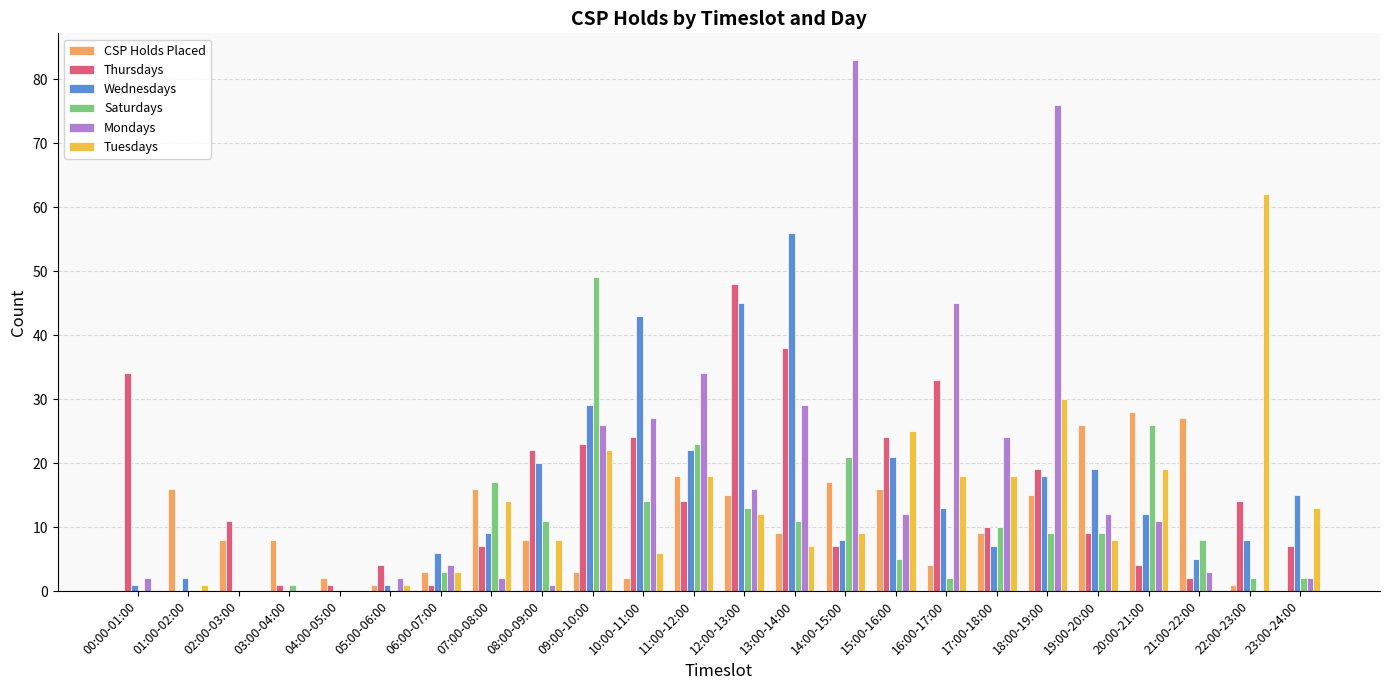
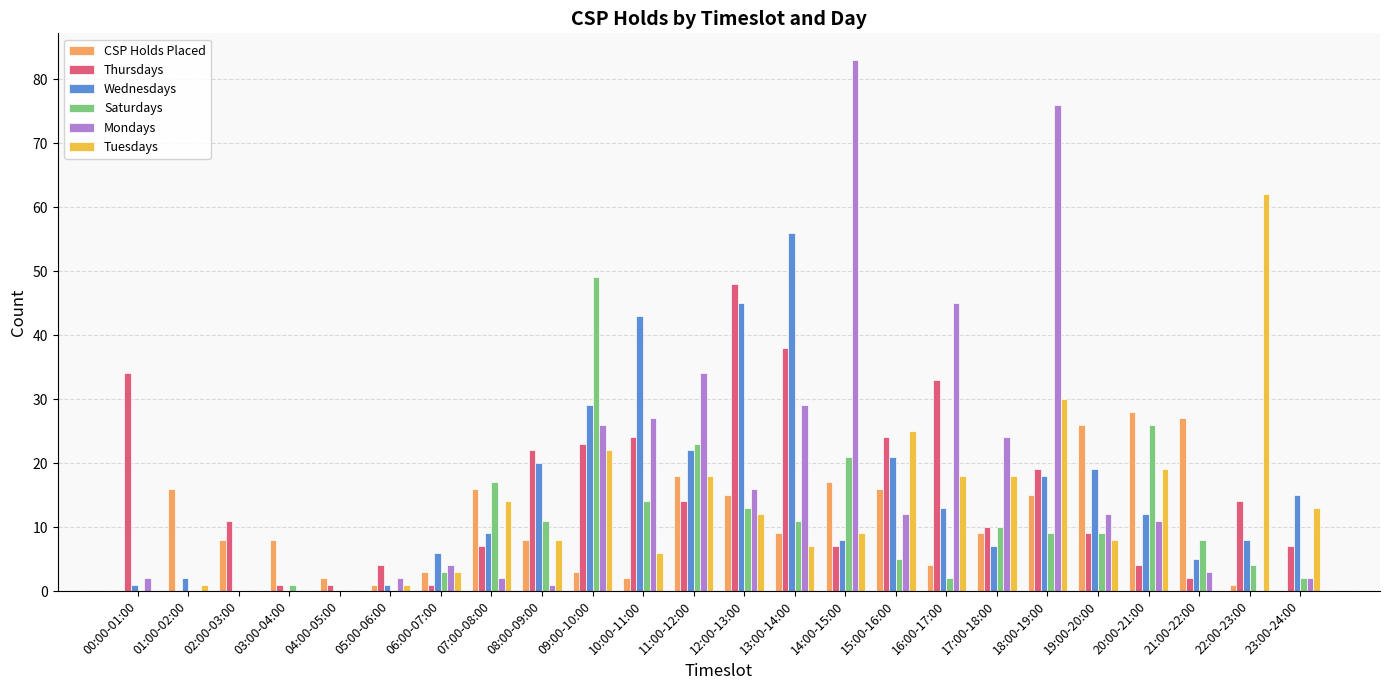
Saturdays, 22:00-23:00: 2 -> 4
